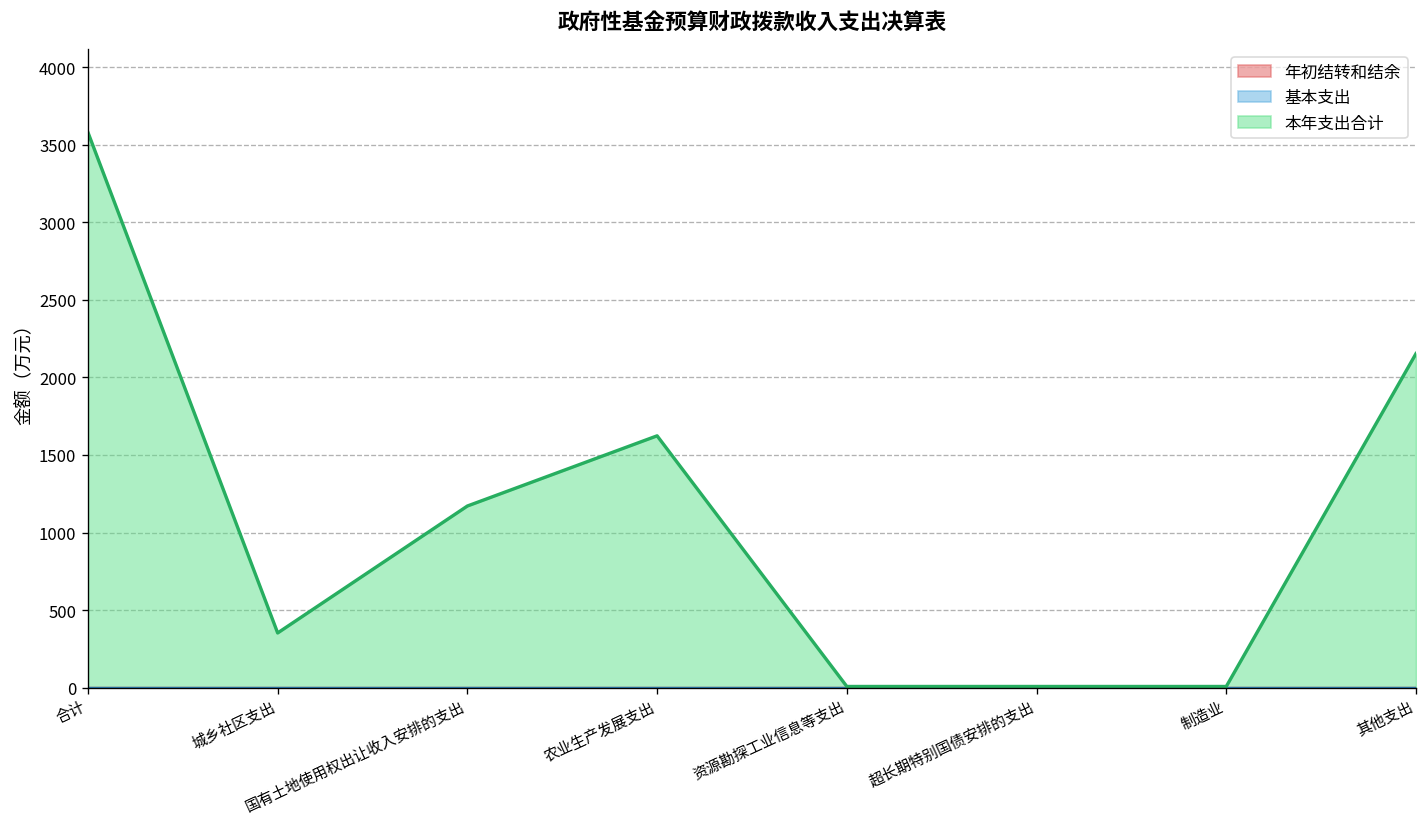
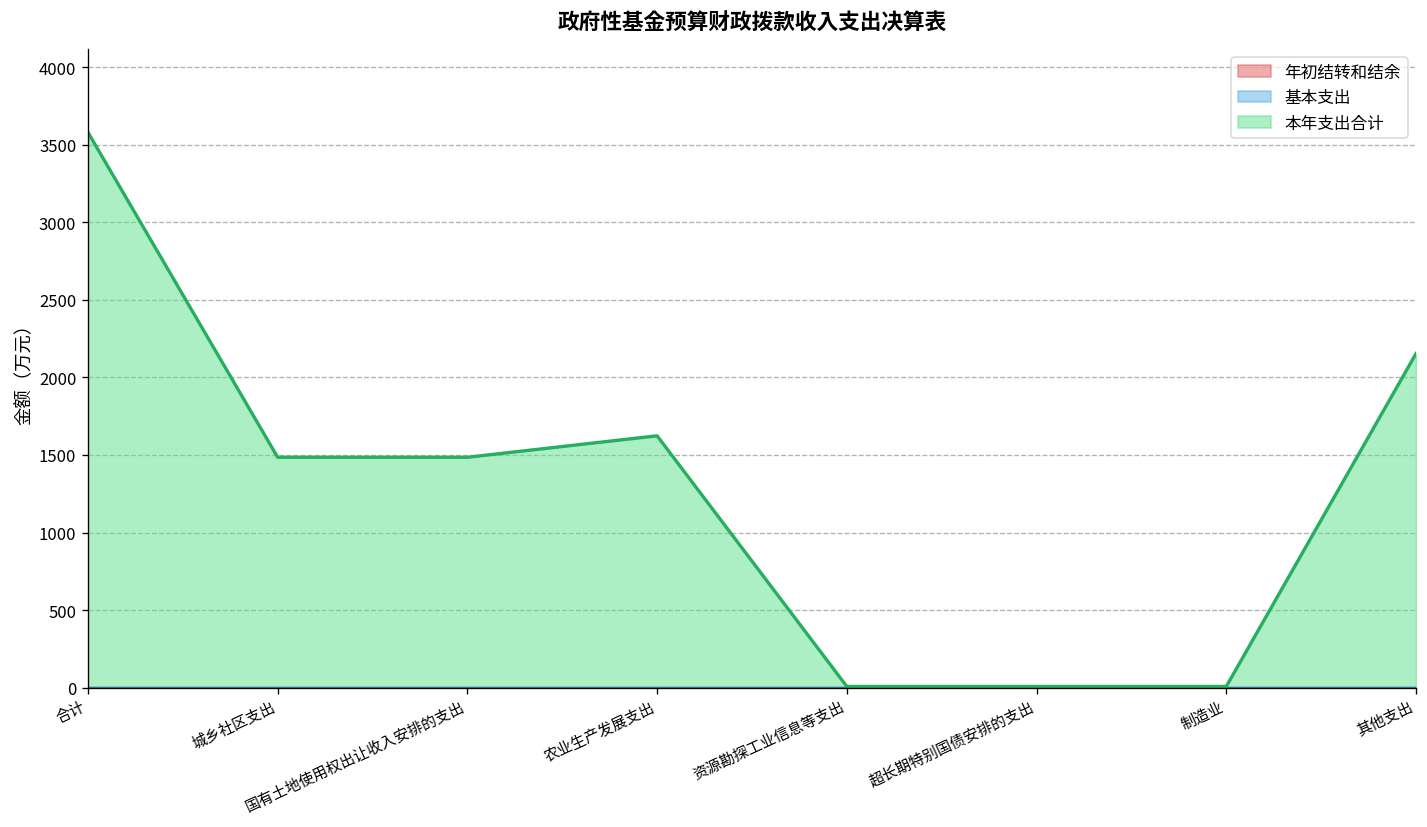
本年支出合计, 城乡社区支出: 350 -> 1490
本年支出合计, 国有土地使用权出让收入安排的支出: 1170 -> 1490
